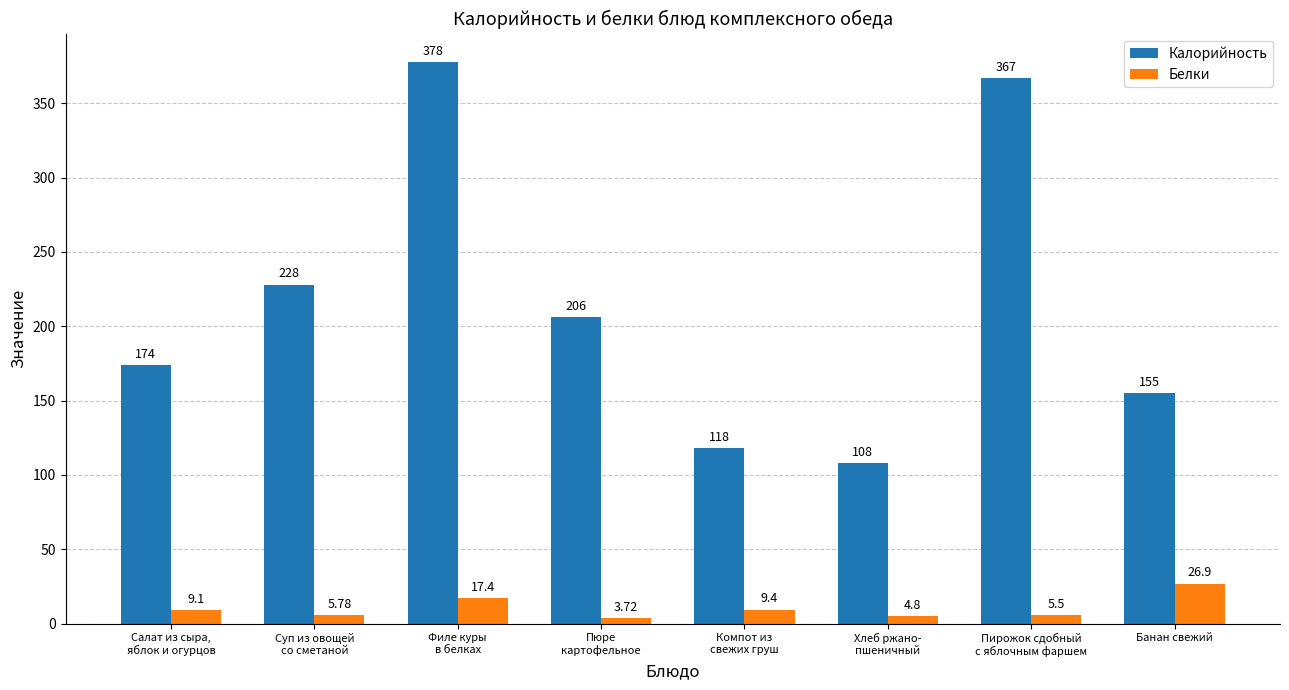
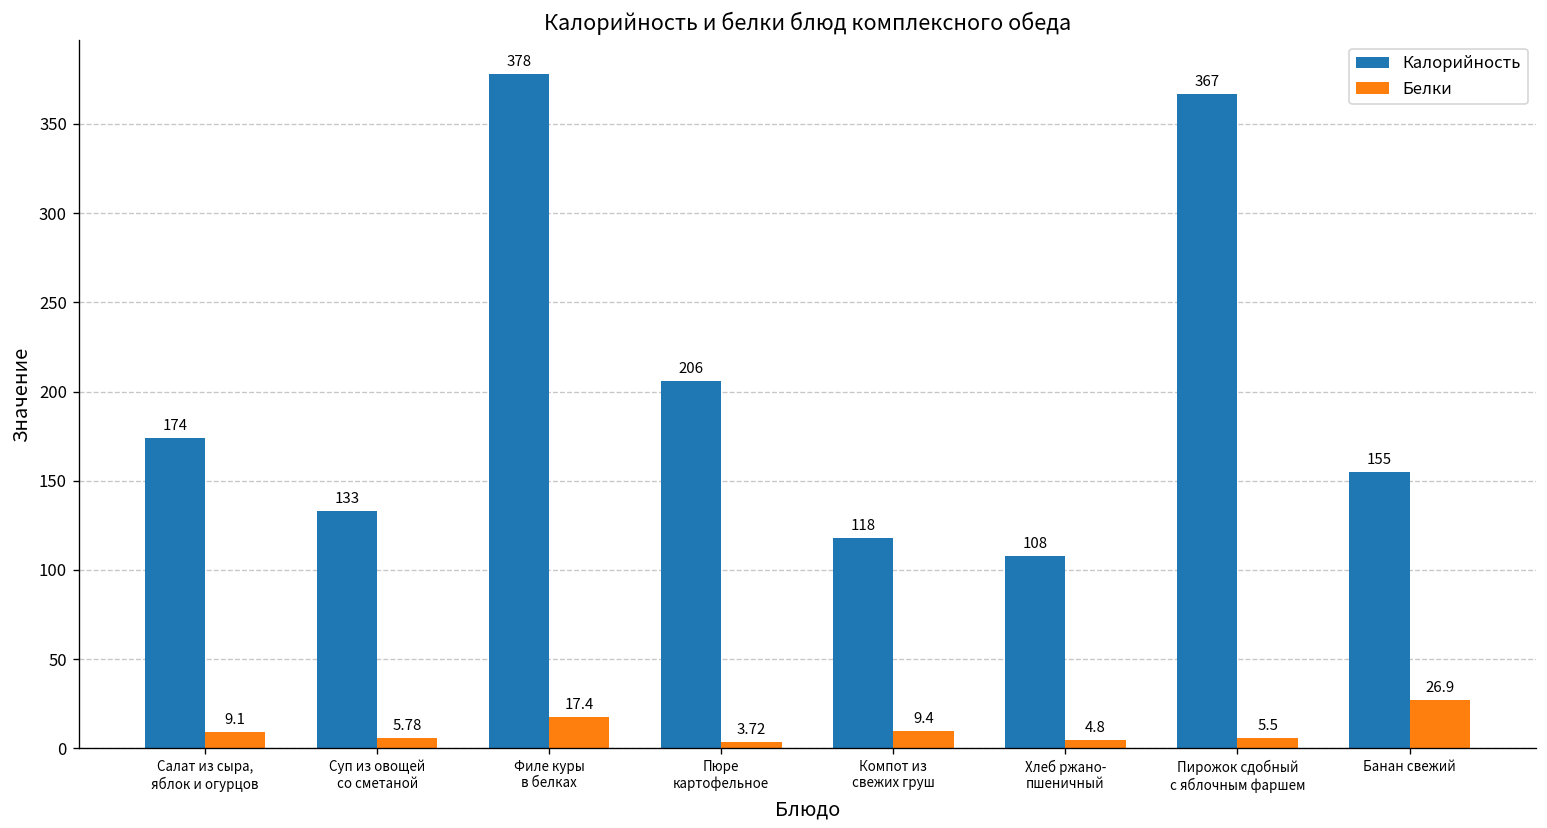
Калорийность, Суп из овощей со сметаной: 228 -> 133
